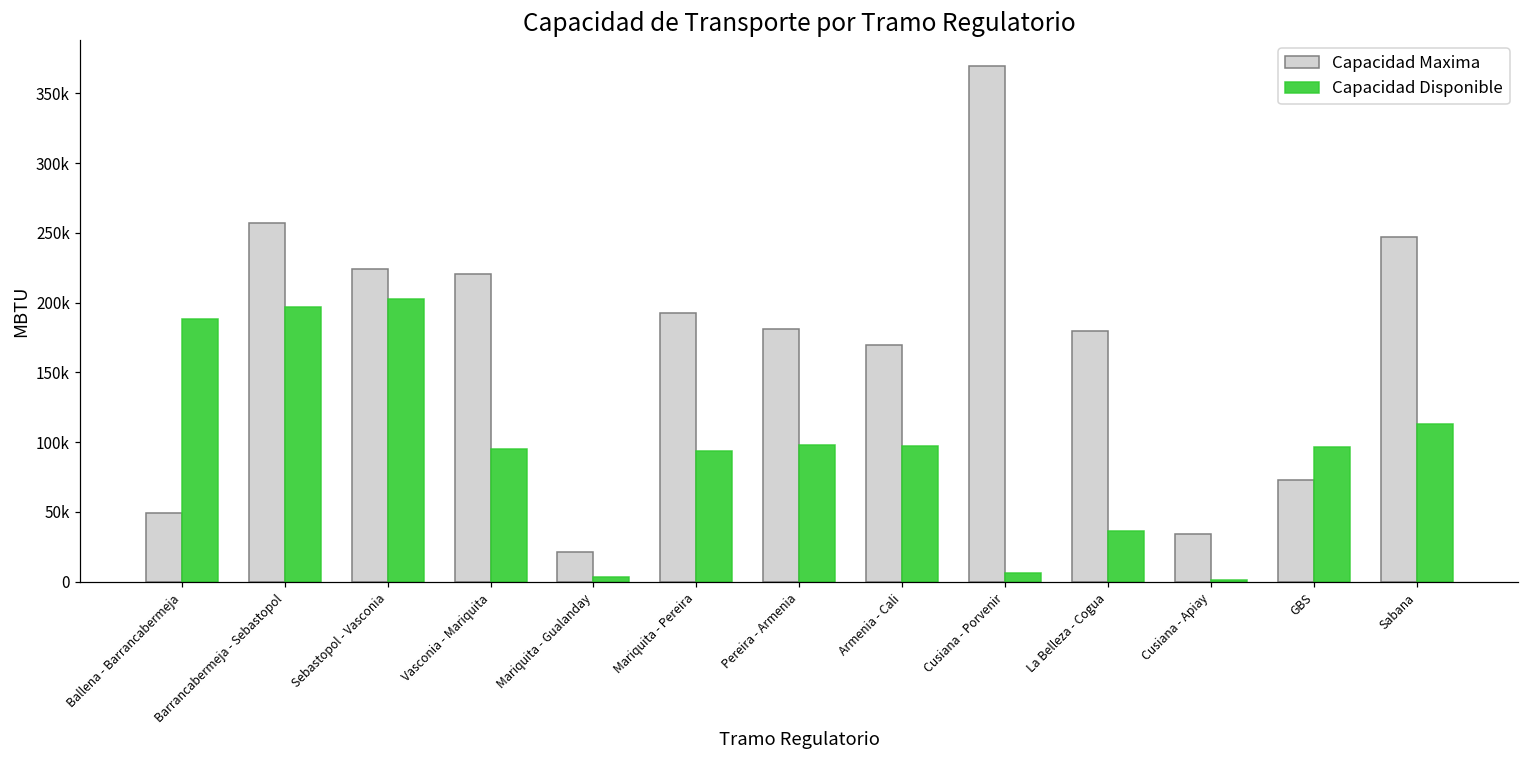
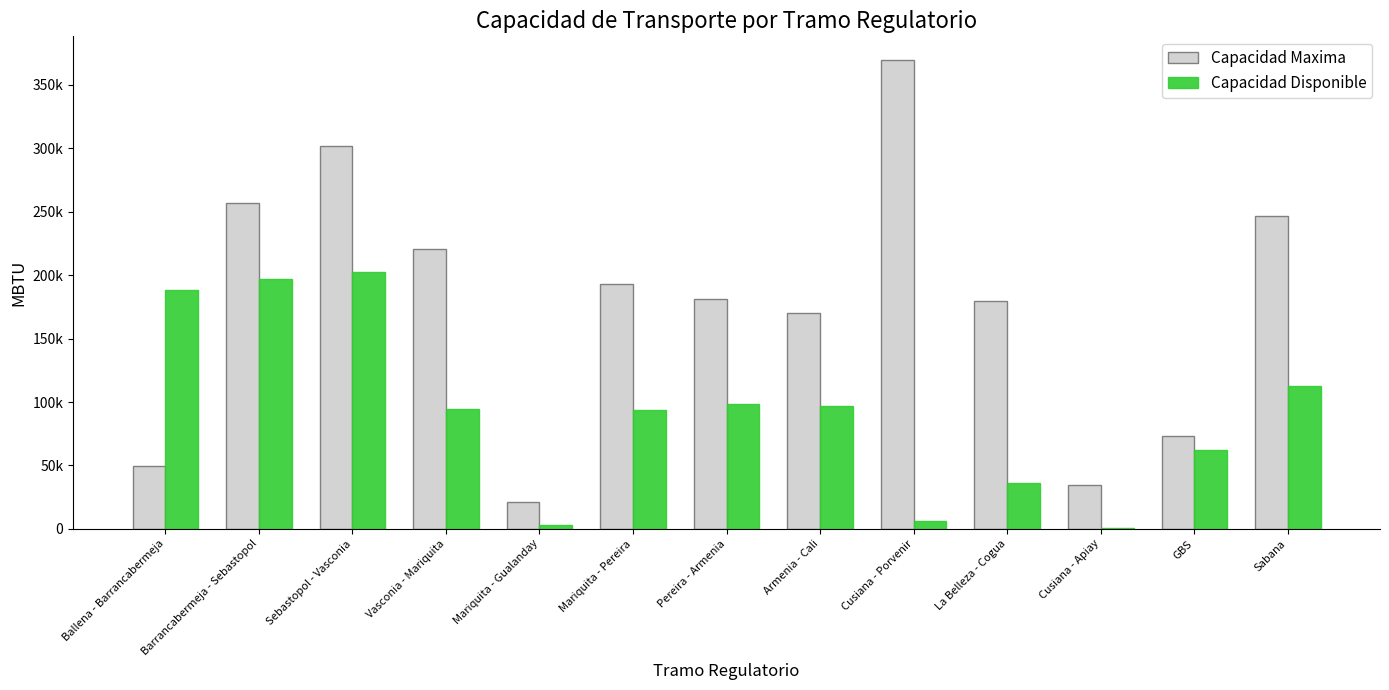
Capacidad Maxima, Sebastopol - Vasconia: 224000 -> 302000
Capacidad Disponible, GBS: 97000 -> 62000
